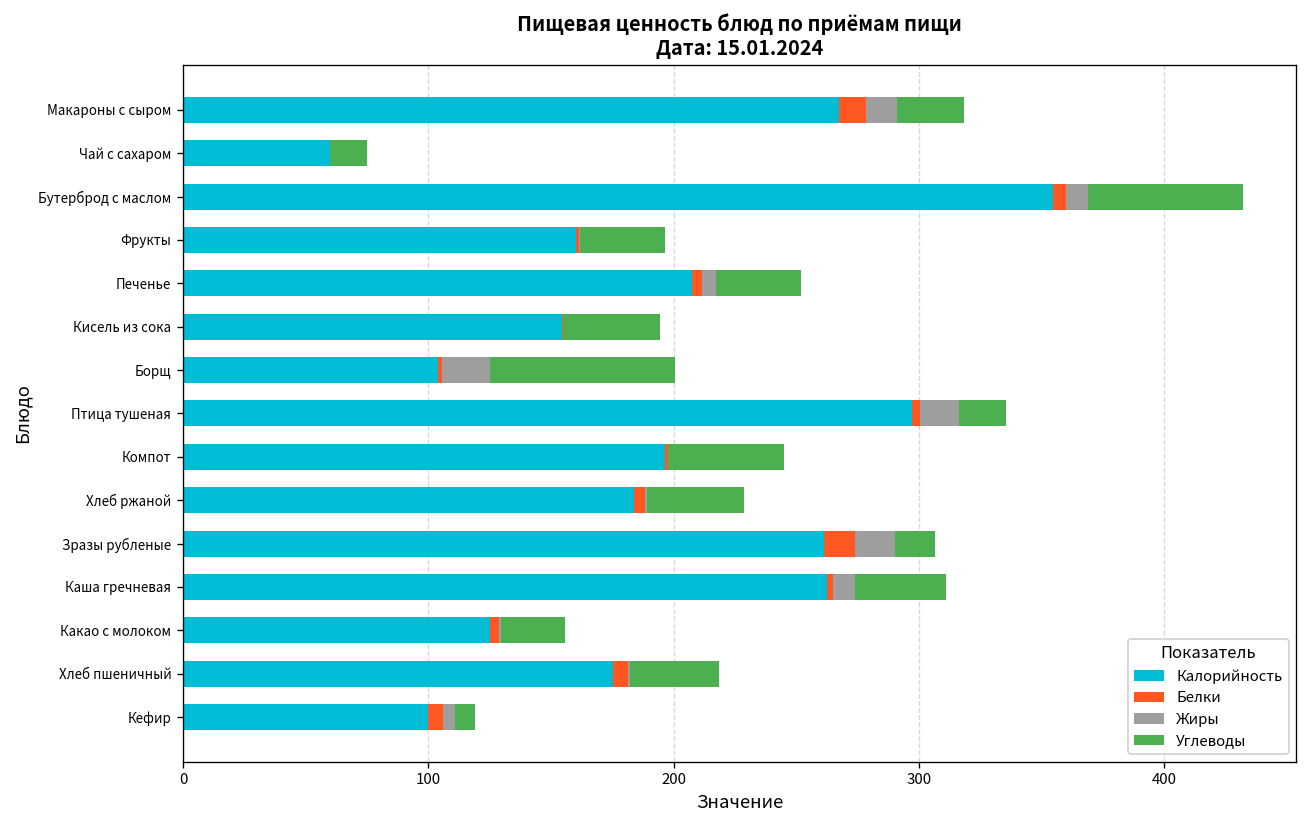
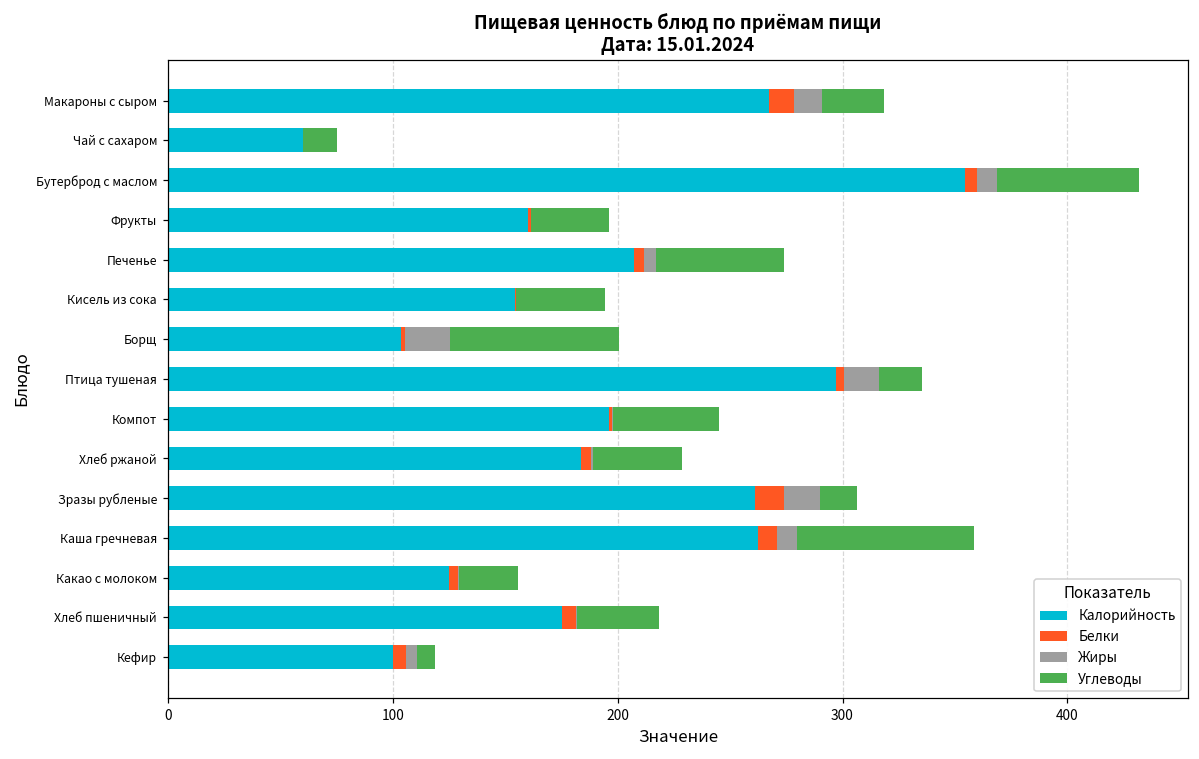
Углеводы, Печенье: 35 -> 57
Белки, Каша гречневая: 2 -> 8
Углеводы, Каша гречневая: 37 -> 79
